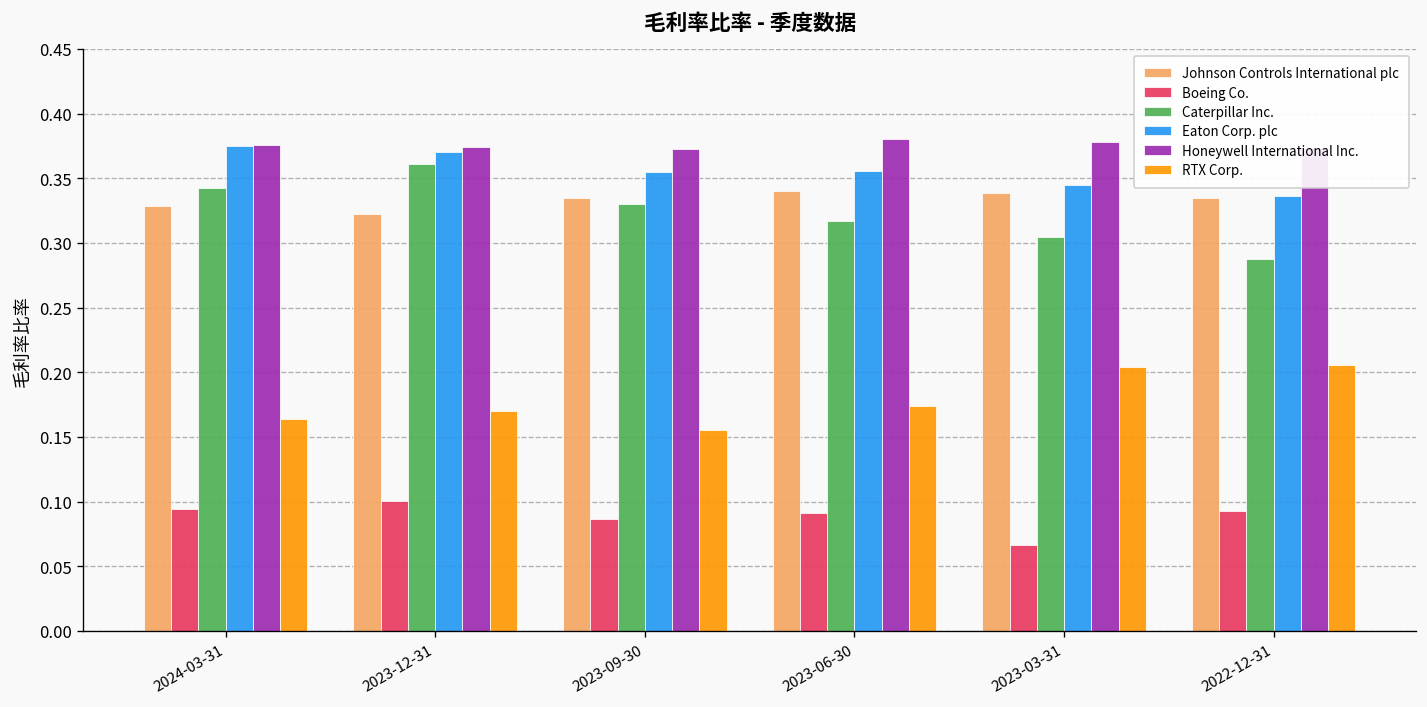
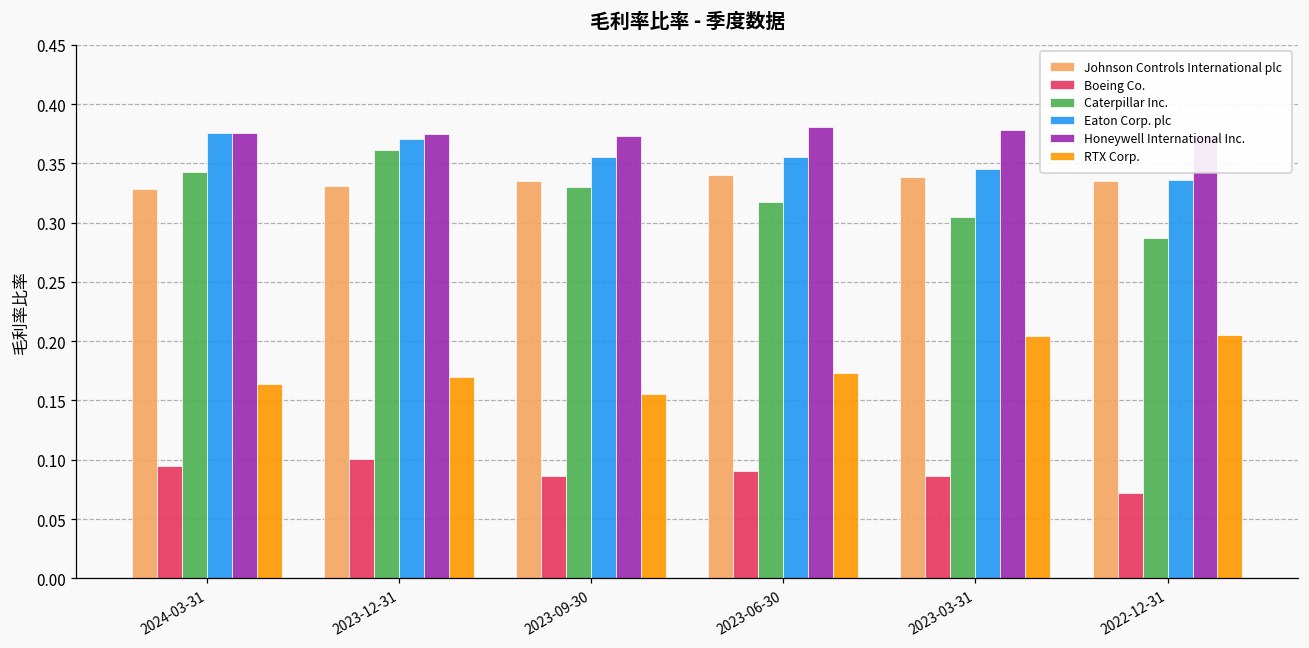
Johnson Controls International plc, 2023-12-31: 0.323 -> 0.331
Boeing Co., 2023-03-31: 0.067 -> 0.087
Boeing Co., 2022-12-31: 0.093 -> 0.072
